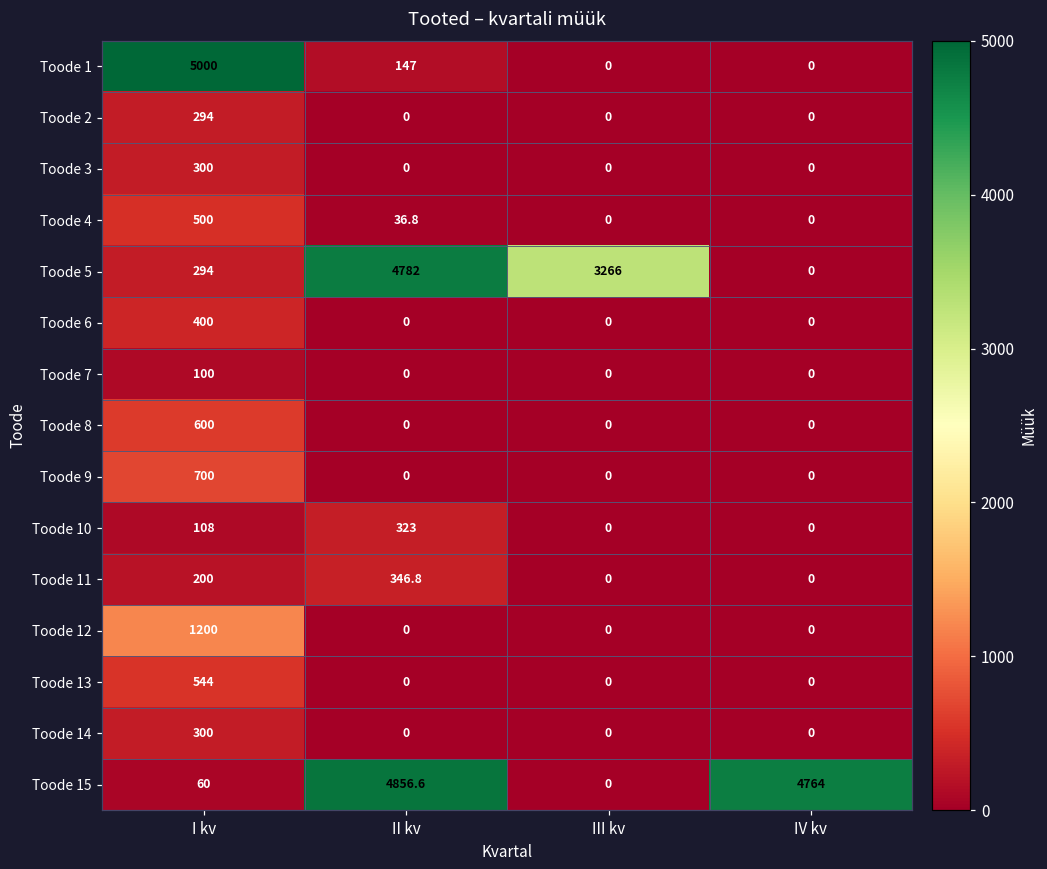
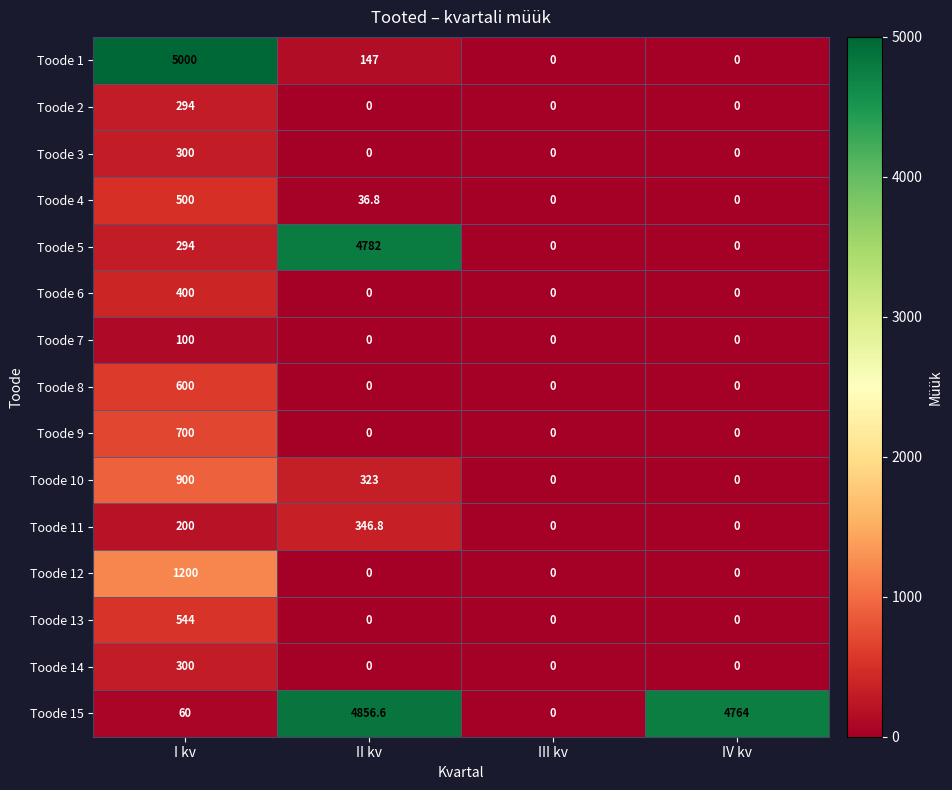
Toode 5, III kv: 3266 -> 0
Toode 10, I kv: 108 -> 900
